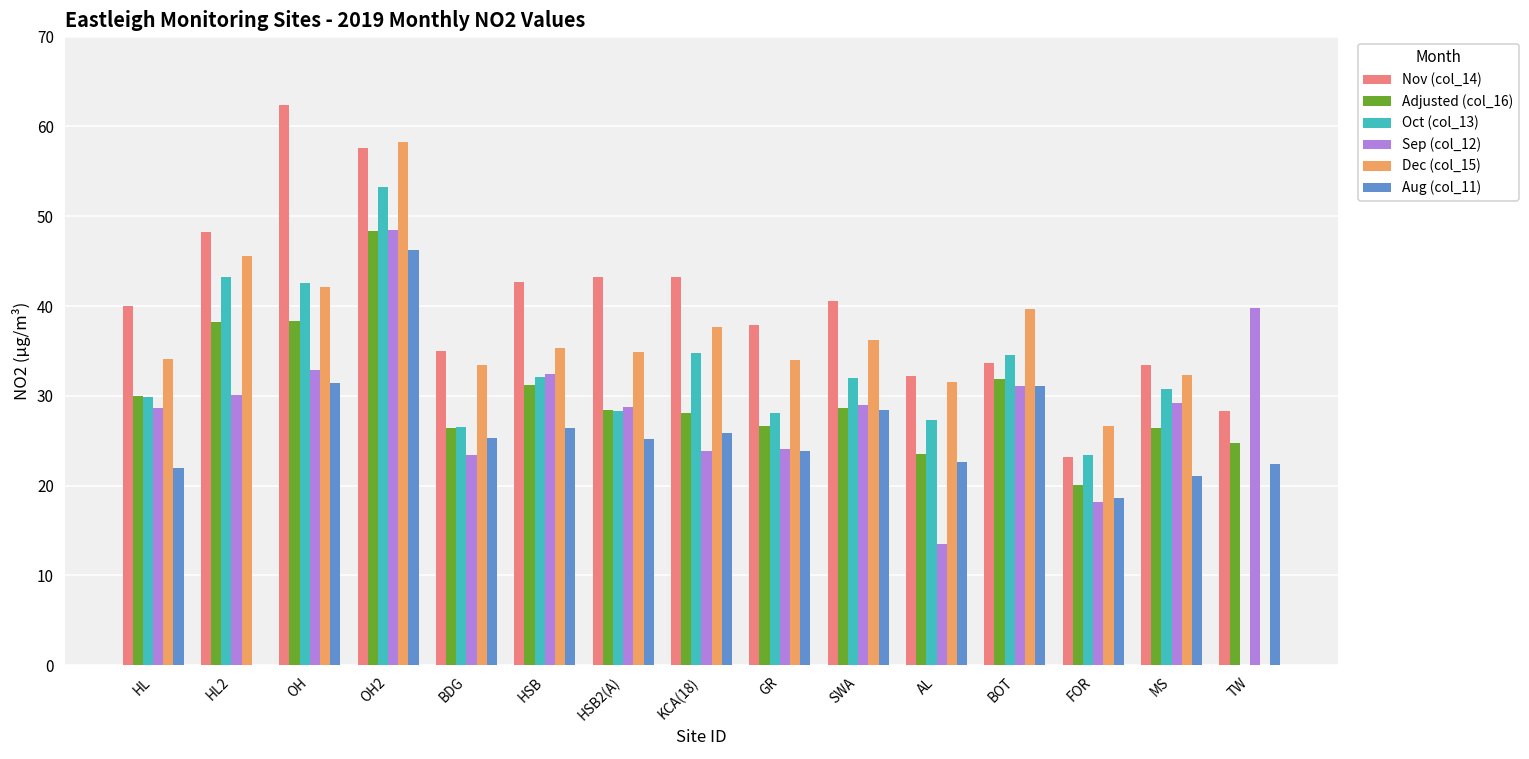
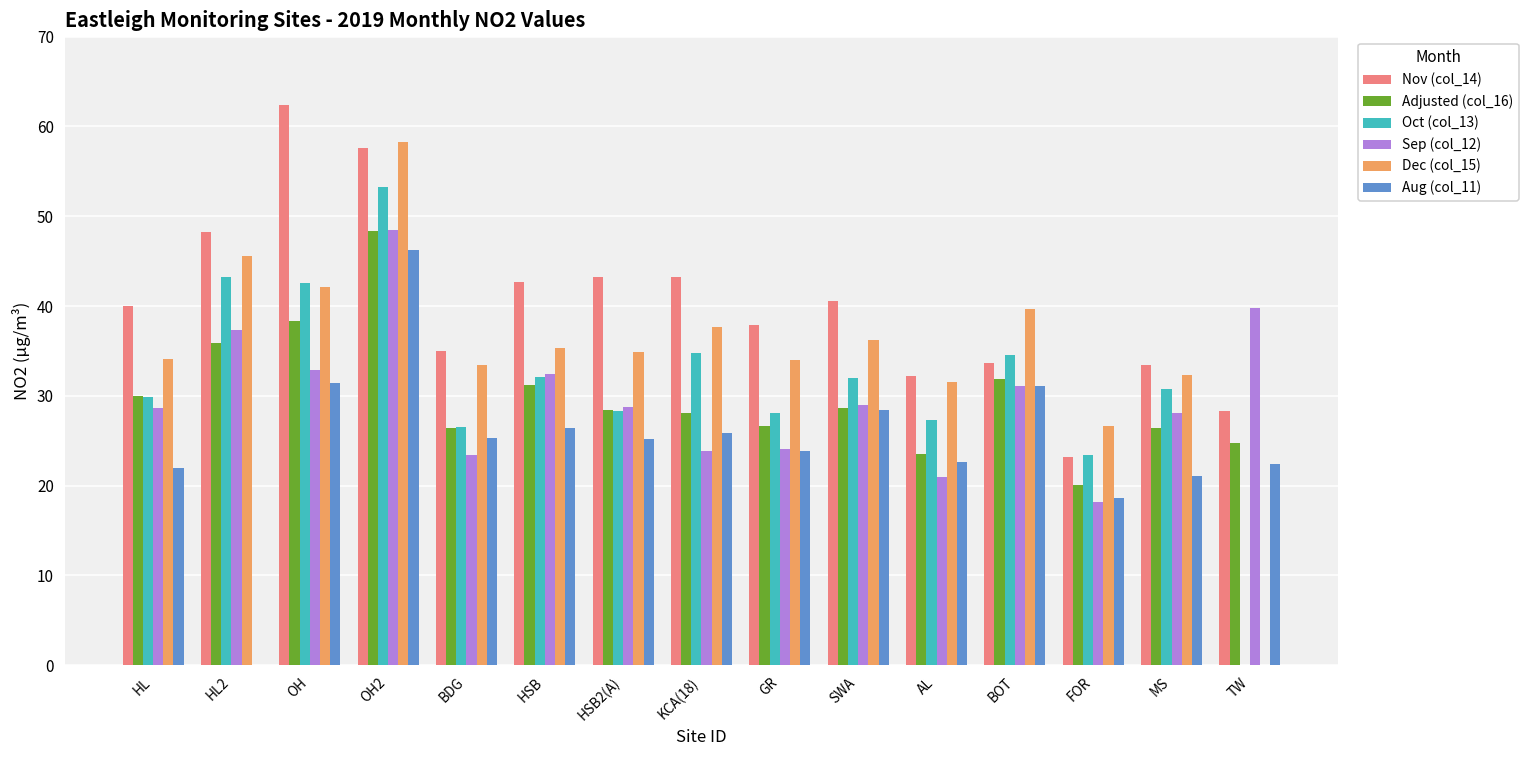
Adjusted (col_16), HL2: 38 -> 36
Sep (col_12), HL2: 30 -> 37
Sep (col_12), AL: 13 -> 21
Sep (col_12), MS: 29 -> 28
